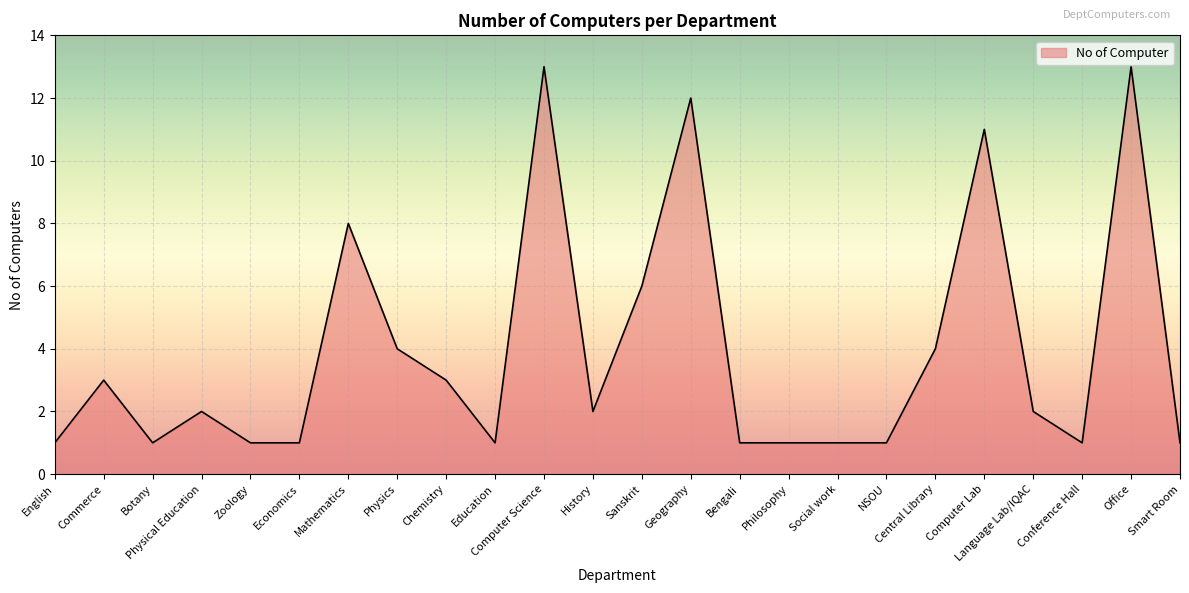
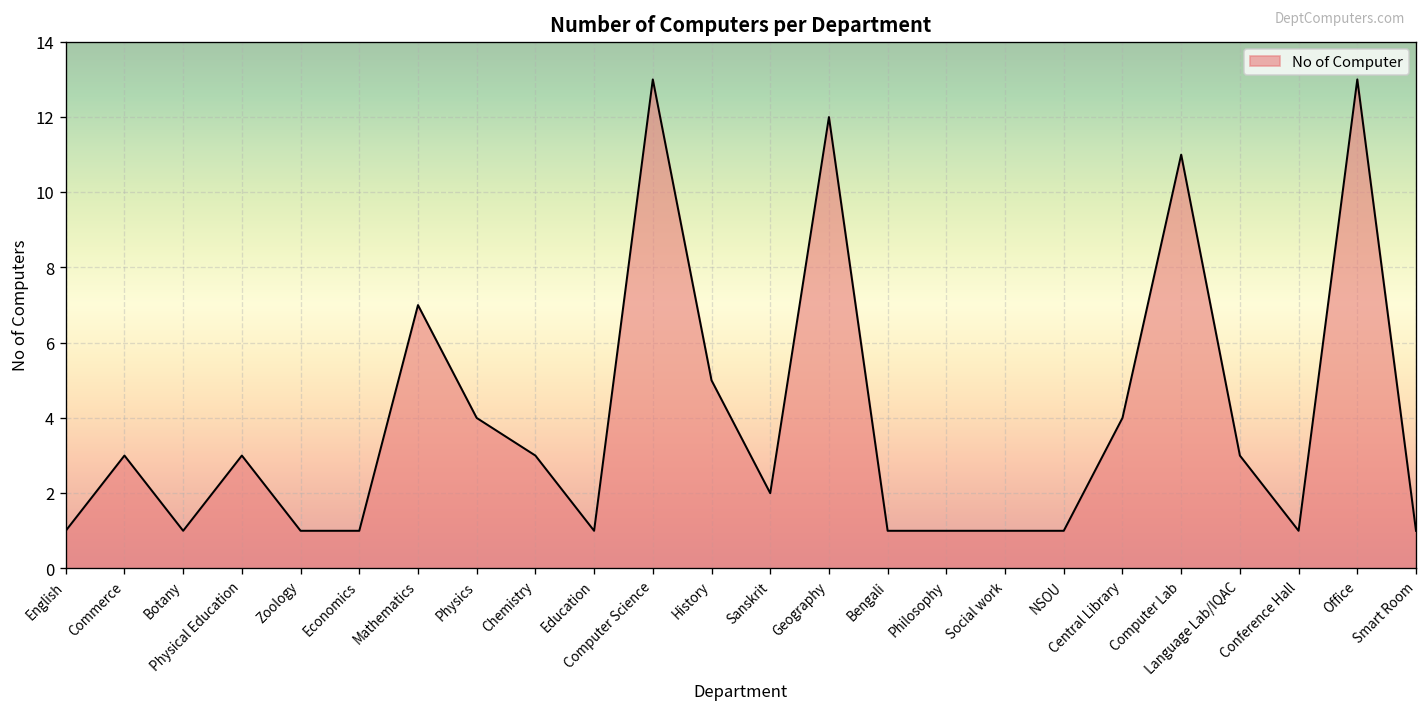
Physical Education: 2 -> 3
Mathematics: 8 -> 7
History: 2 -> 5
Sanskrit: 6 -> 2
Language Lab/IQAC: 2 -> 3
